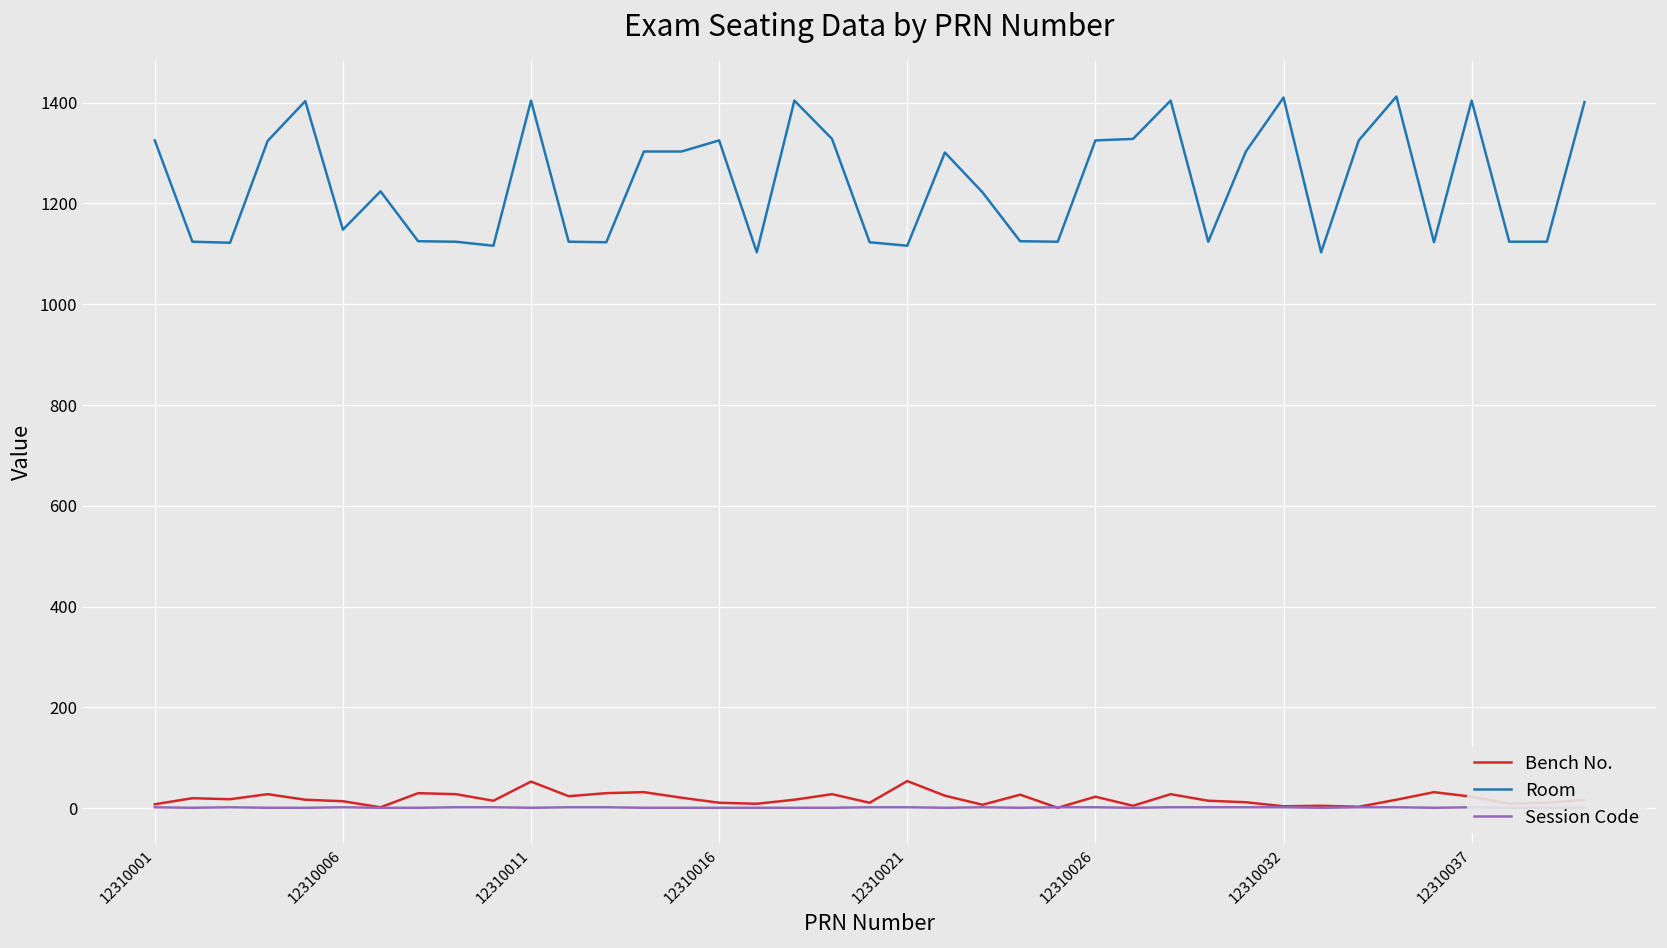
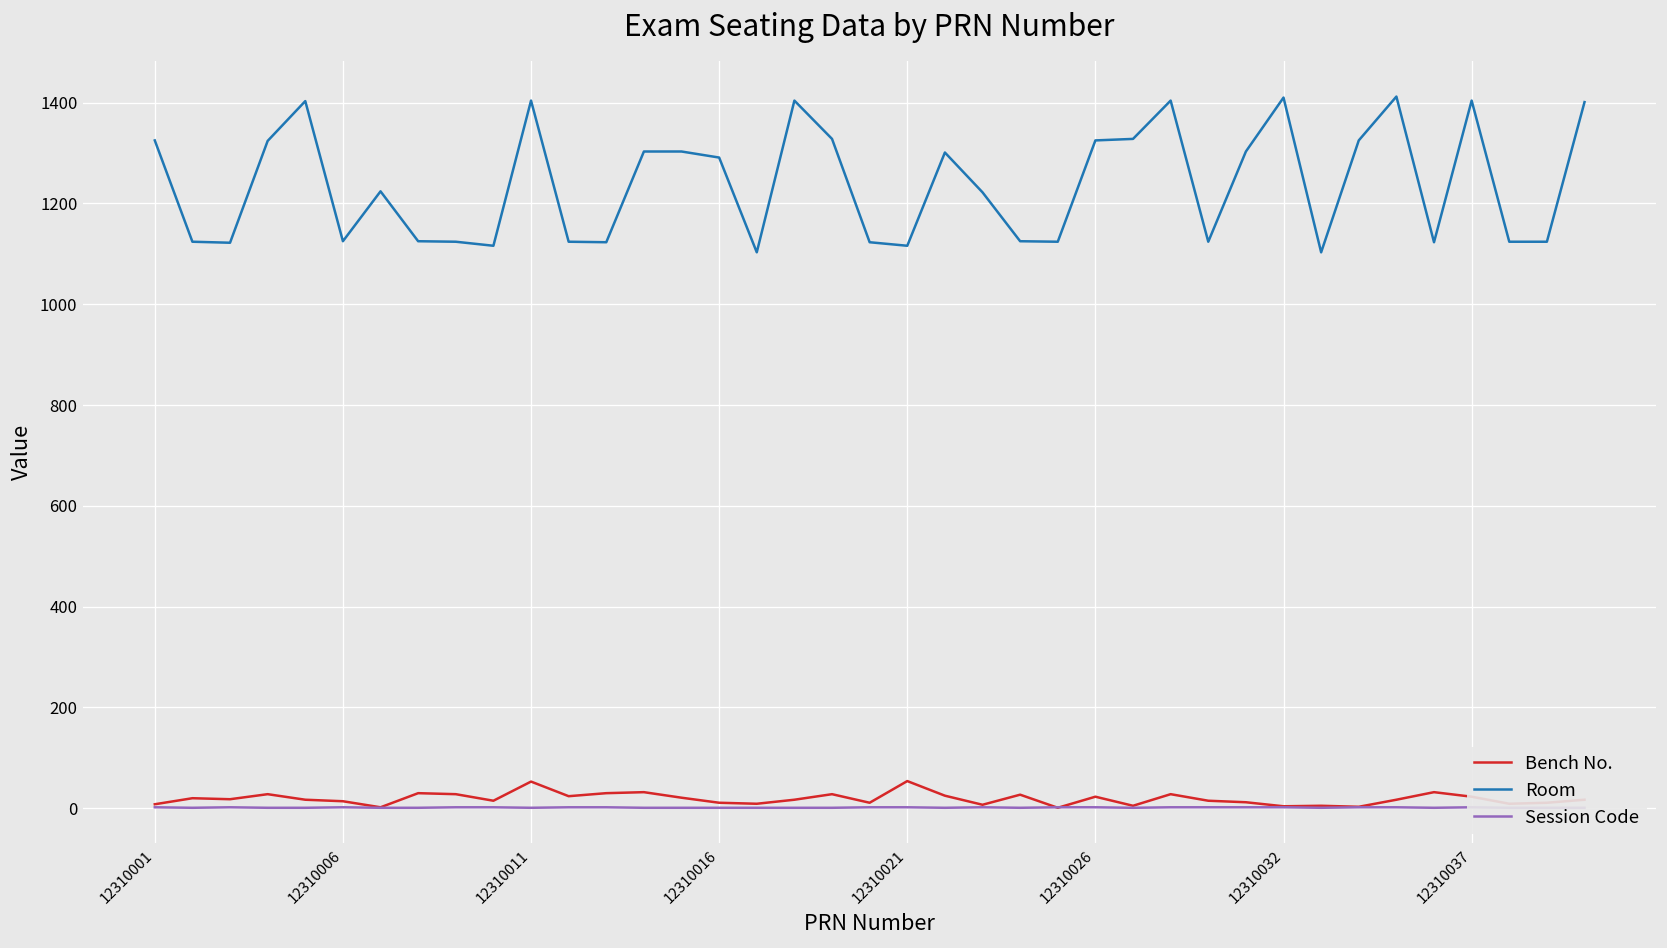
Room, 12310006: 1150 -> 1130
Room, 12310016: 1330 -> 1290
